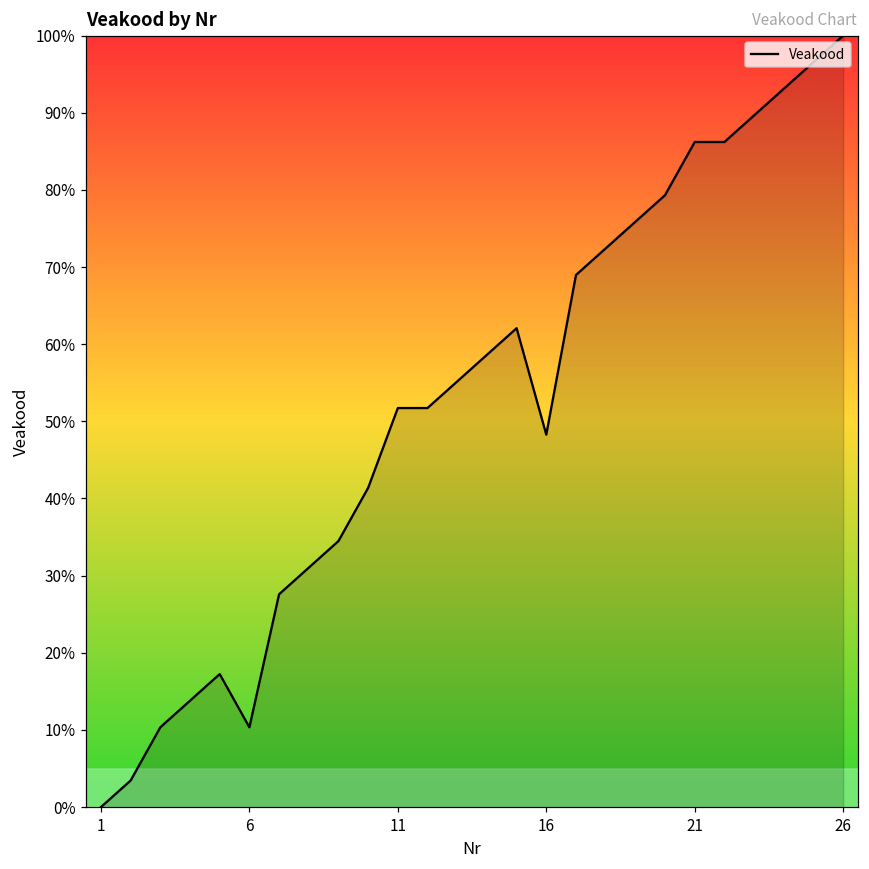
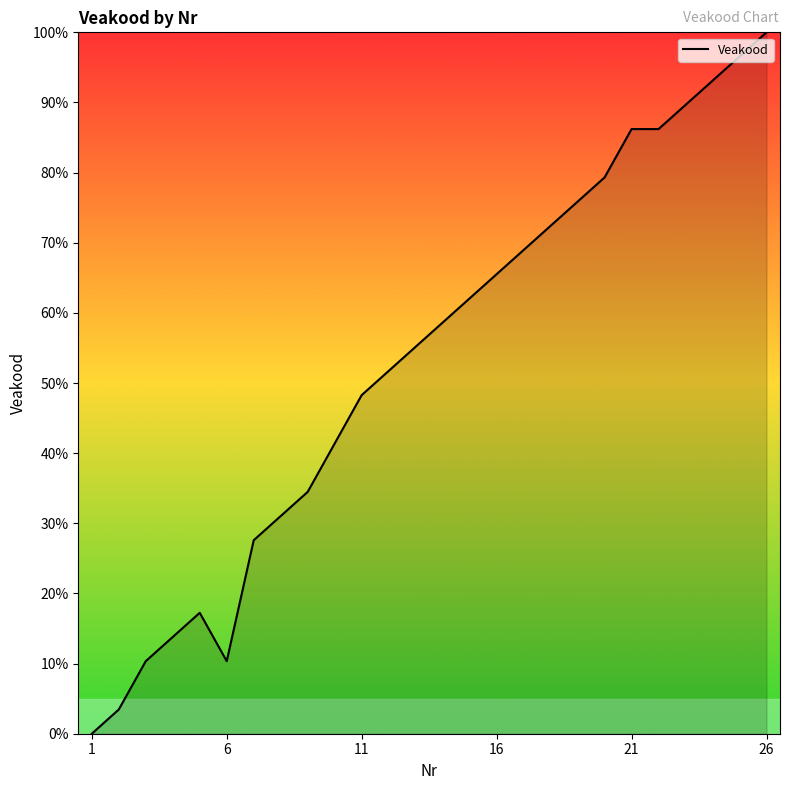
11: 52% -> 48%
16: 48% -> 66%
